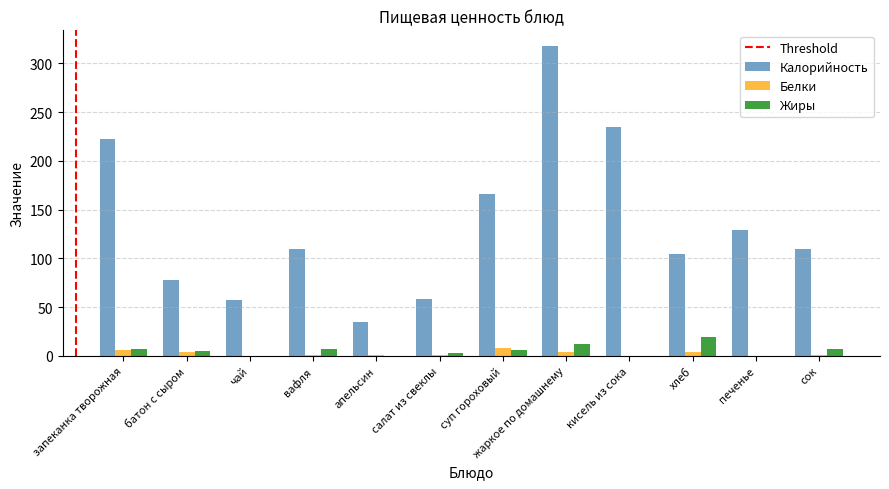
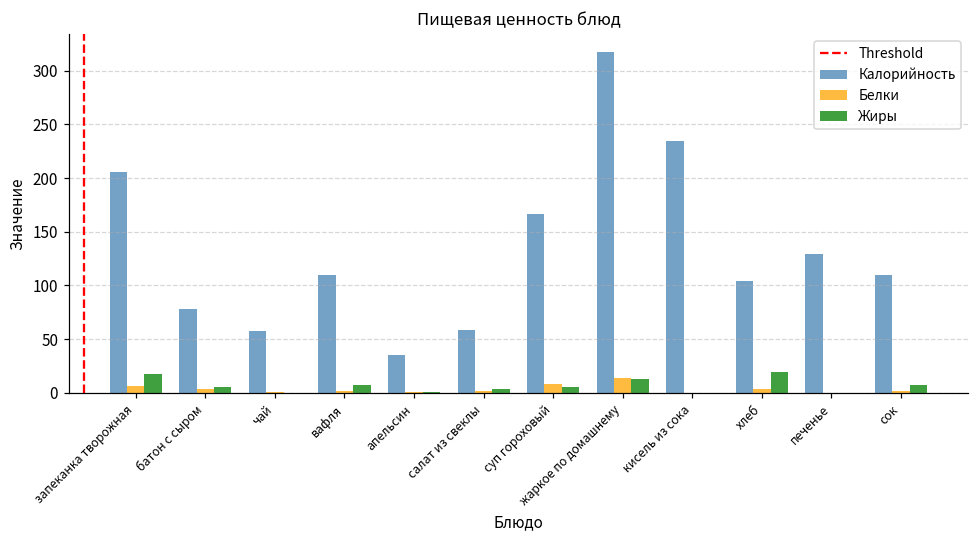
Калорийность, запеканка творожная: 220 -> 210
Жиры, запеканка творожная: 10 -> 20
Белки, жаркое по домашнему: 0 -> 10
